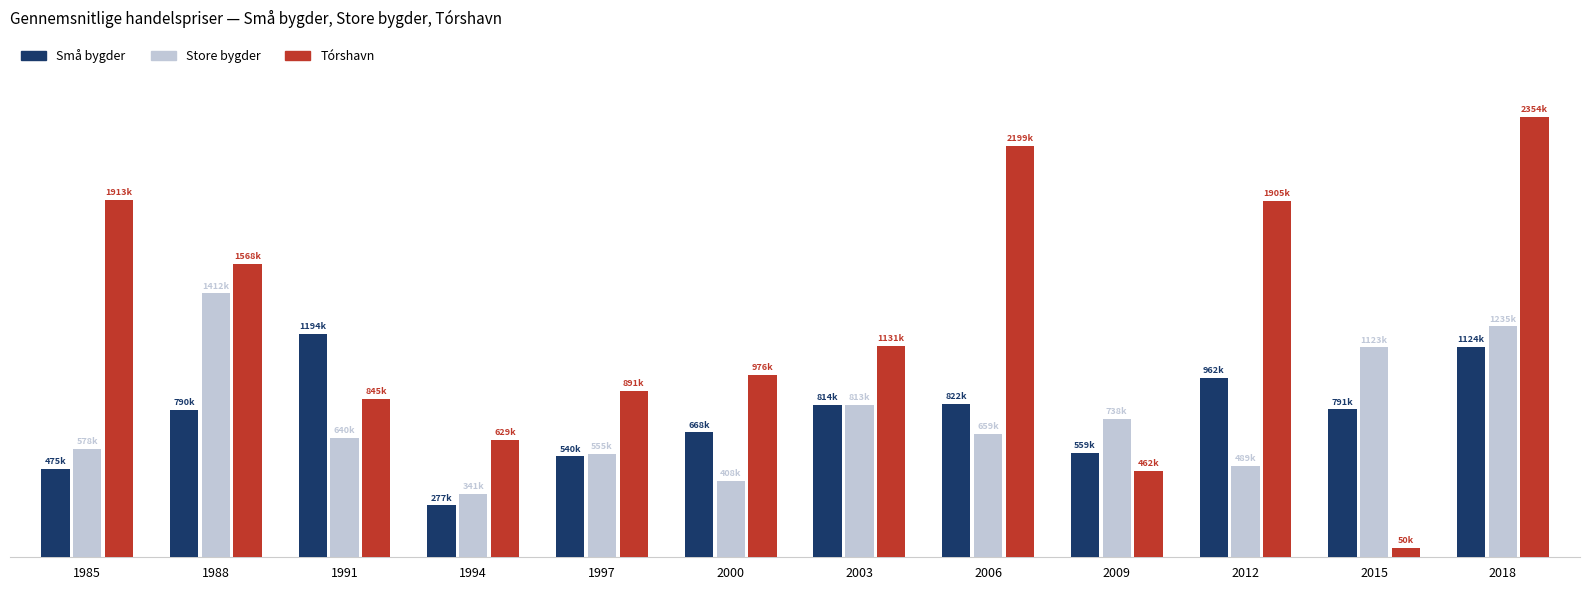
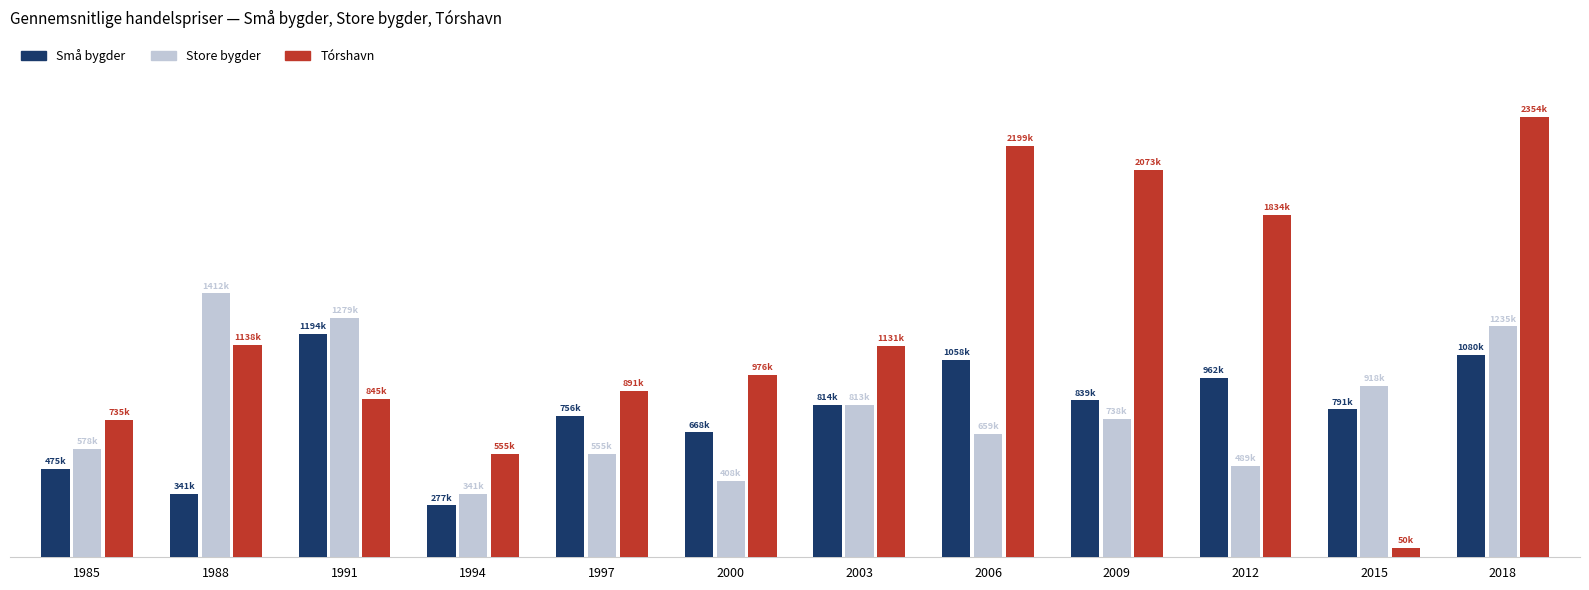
Tórshavn, 1985: 1913k -> 735k
Små bygder, 1988: 790k -> 341k
Tórshavn, 1988: 1568k -> 1138k
Store bygder, 1991: 640k -> 1279k
Tórshavn, 1994: 629k -> 555k
Små bygder, 1997: 540k -> 756k
Små bygder, 2006: 822k -> 1058k
Små bygder, 2009: 559k -> 839k
Tórshavn, 2009: 462k -> 2073k
Tórshavn, 2012: 1905k -> 1834k
Store bygder, 2015: 1123k -> 918k
Små bygder, 2018: 1124k -> 1080k
